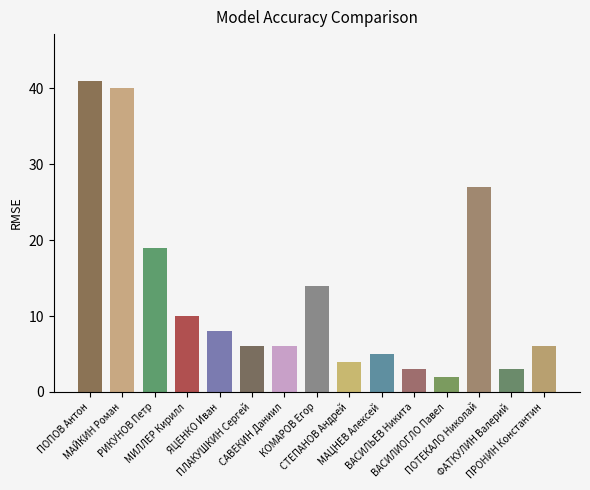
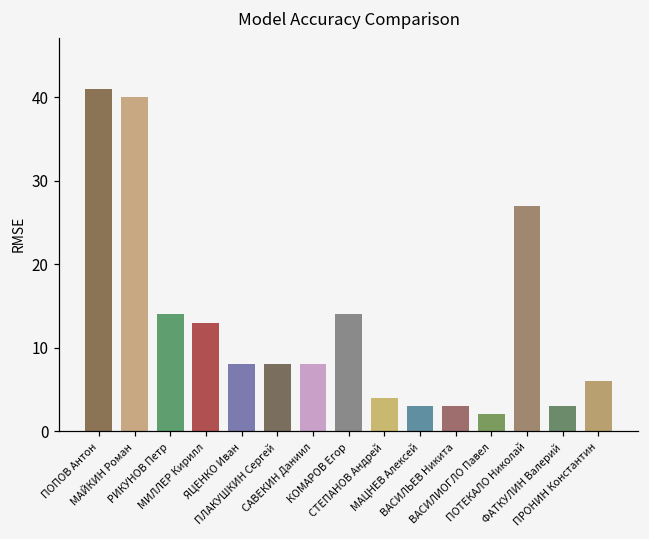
РИКУНОВ Петр: 19 -> 14
МИЛЛЕР Кирилл: 10 -> 13
ПЛАКУШКИН Сергей: 6 -> 8
САВЕКИН Даниил: 6 -> 8
МАЦНЕВ Алексей: 5 -> 3
